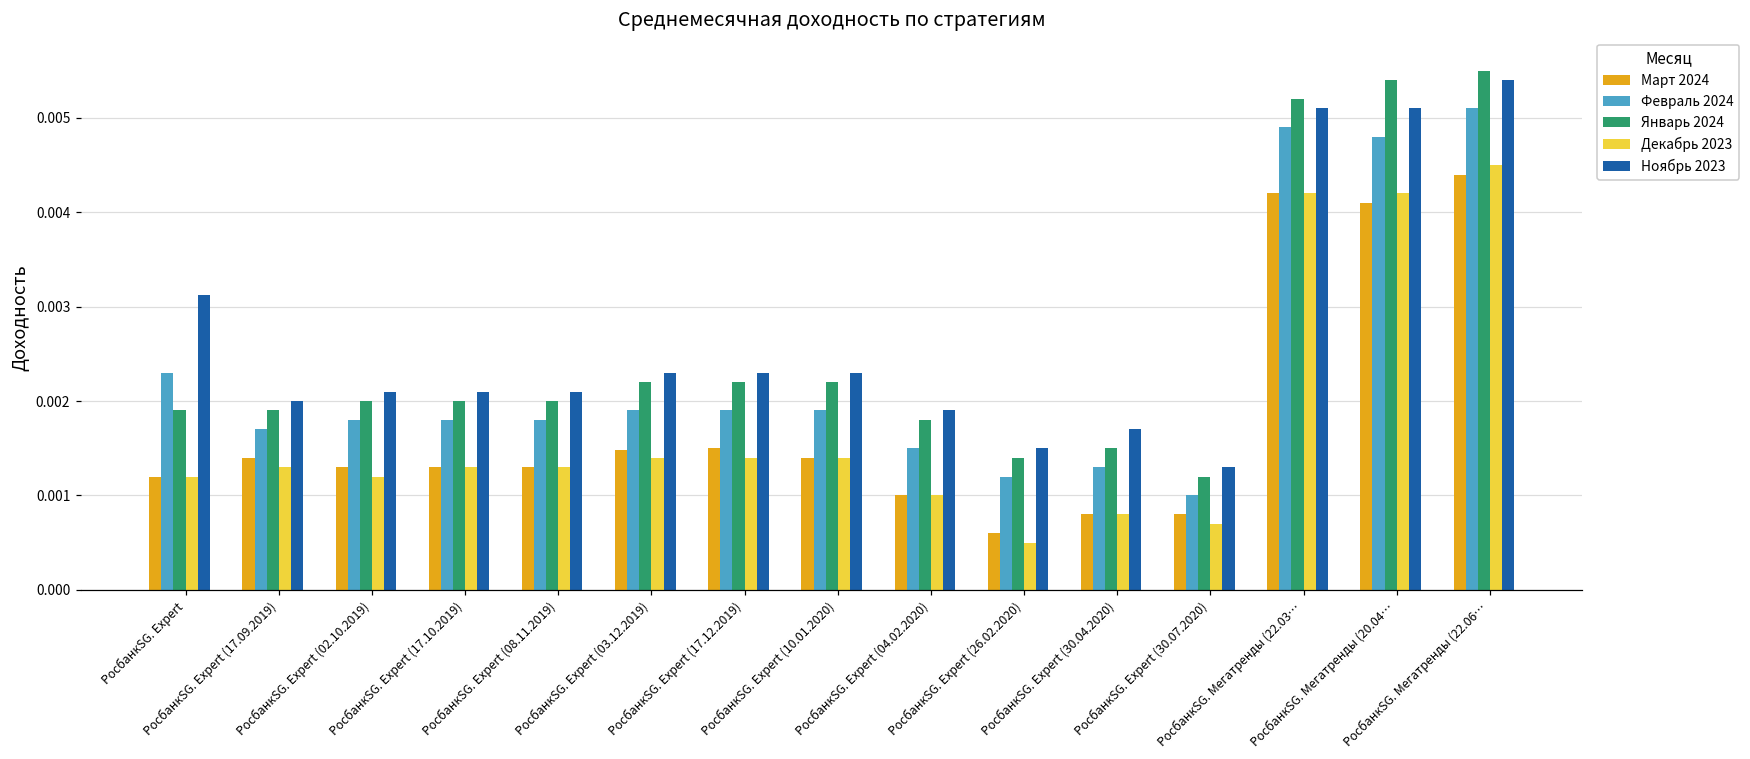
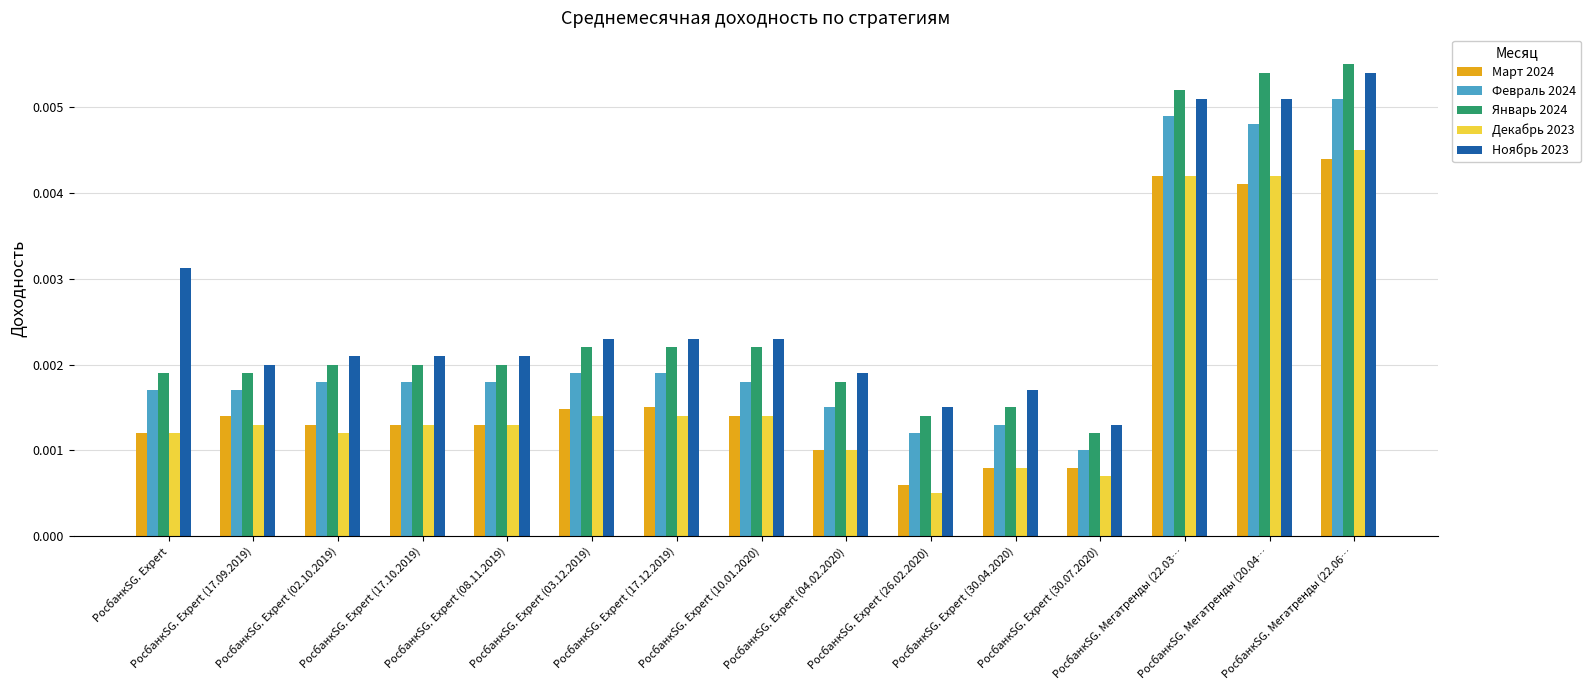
Февраль 2024, РосбанкSG. Expert: 0.0023 -> 0.0017
Февраль 2024, РосбанкSG. Expert (10.01.2020): 0.0019 -> 0.0018
